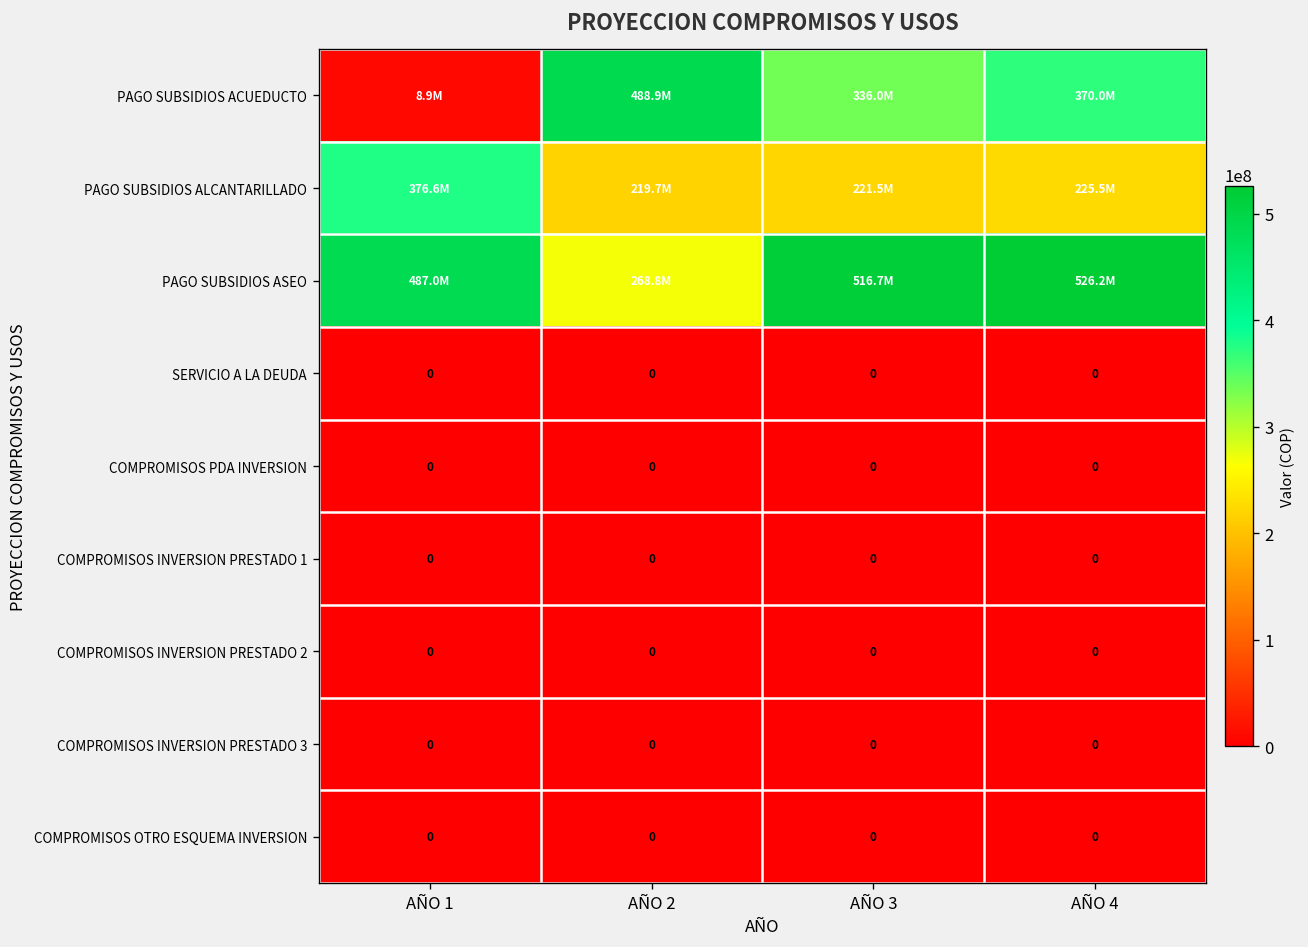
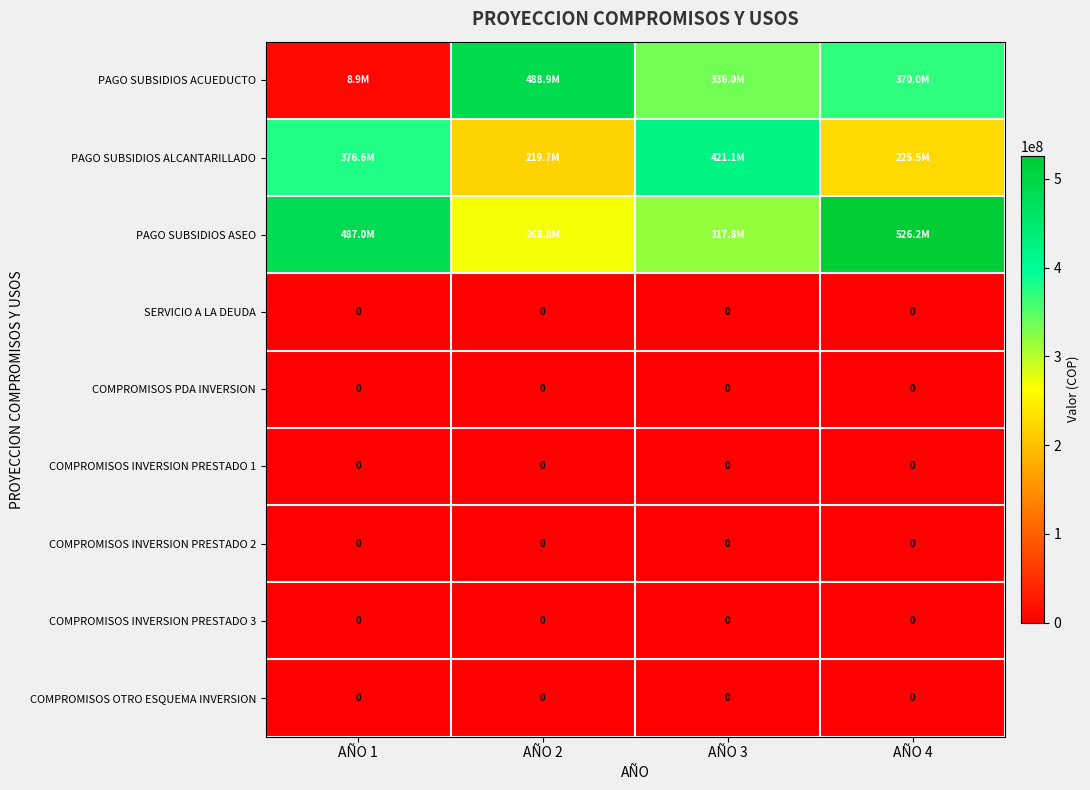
PAGO SUBSIDIOS ALCANTARILLADO, AÑO 3: 221.5M -> 421.1M
PAGO SUBSIDIOS ASEO, AÑO 3: 516.7M -> 317.8M
